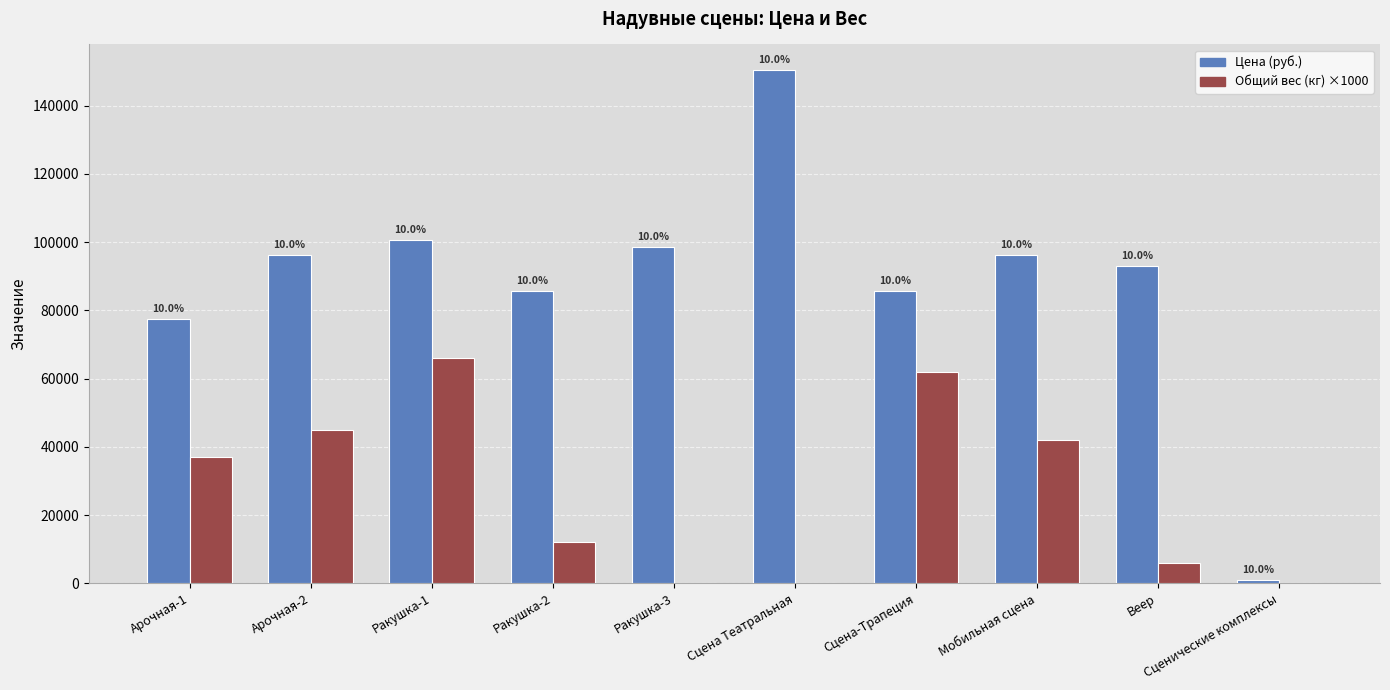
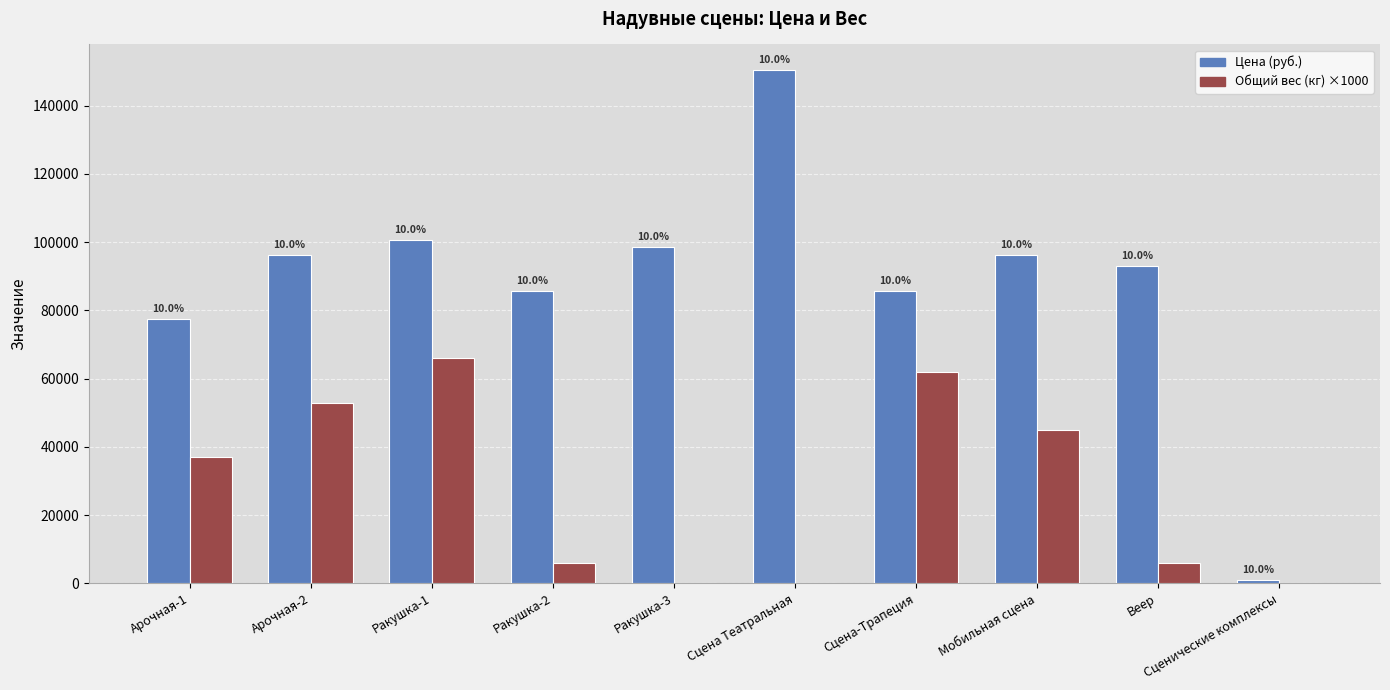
Общий вес (кг) ×1000, Арочная-2: 45000 -> 53000
Общий вес (кг) ×1000, Ракушка-2: 12000 -> 6000
Общий вес (кг) ×1000, Мобильная сцена: 42000 -> 45000
